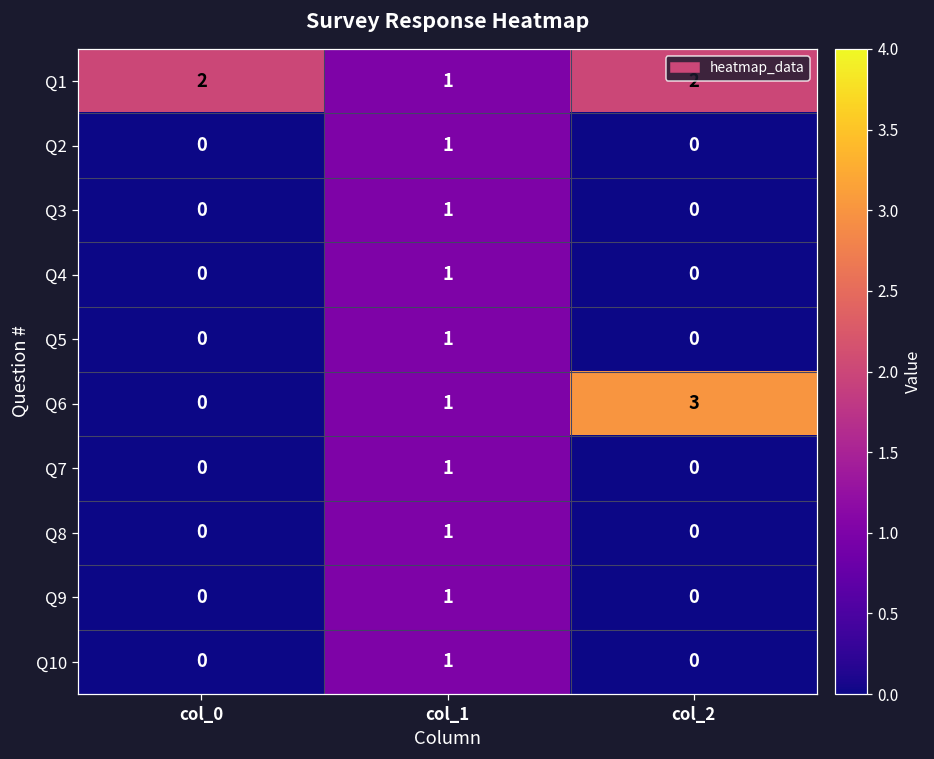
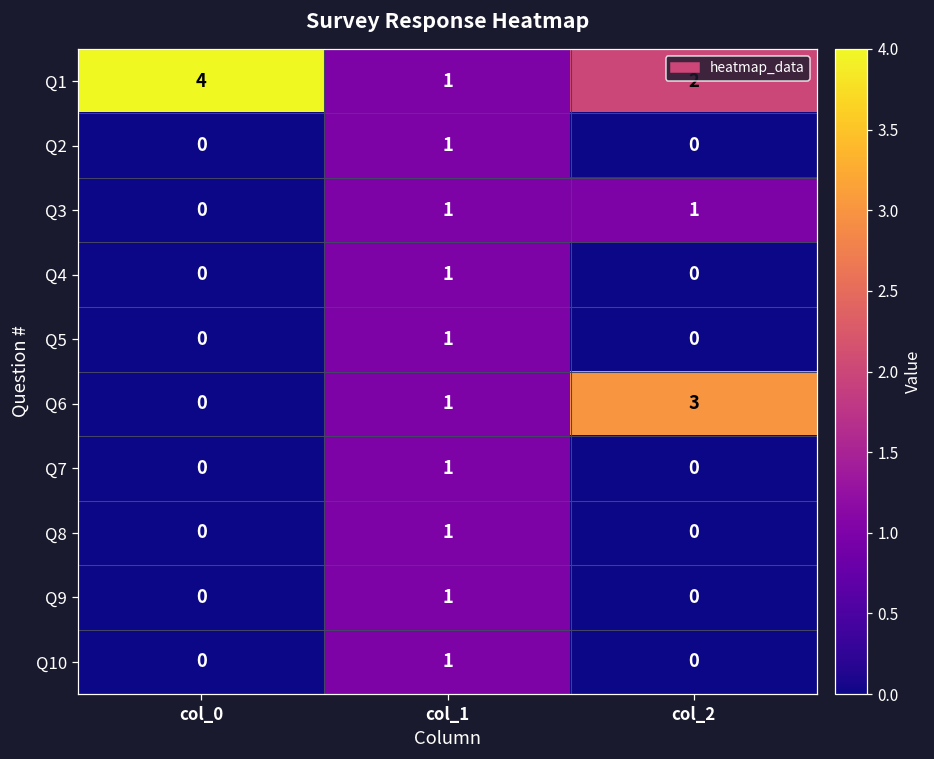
Q1, col_0: 2 -> 4
Q3, col_2: 0 -> 1
